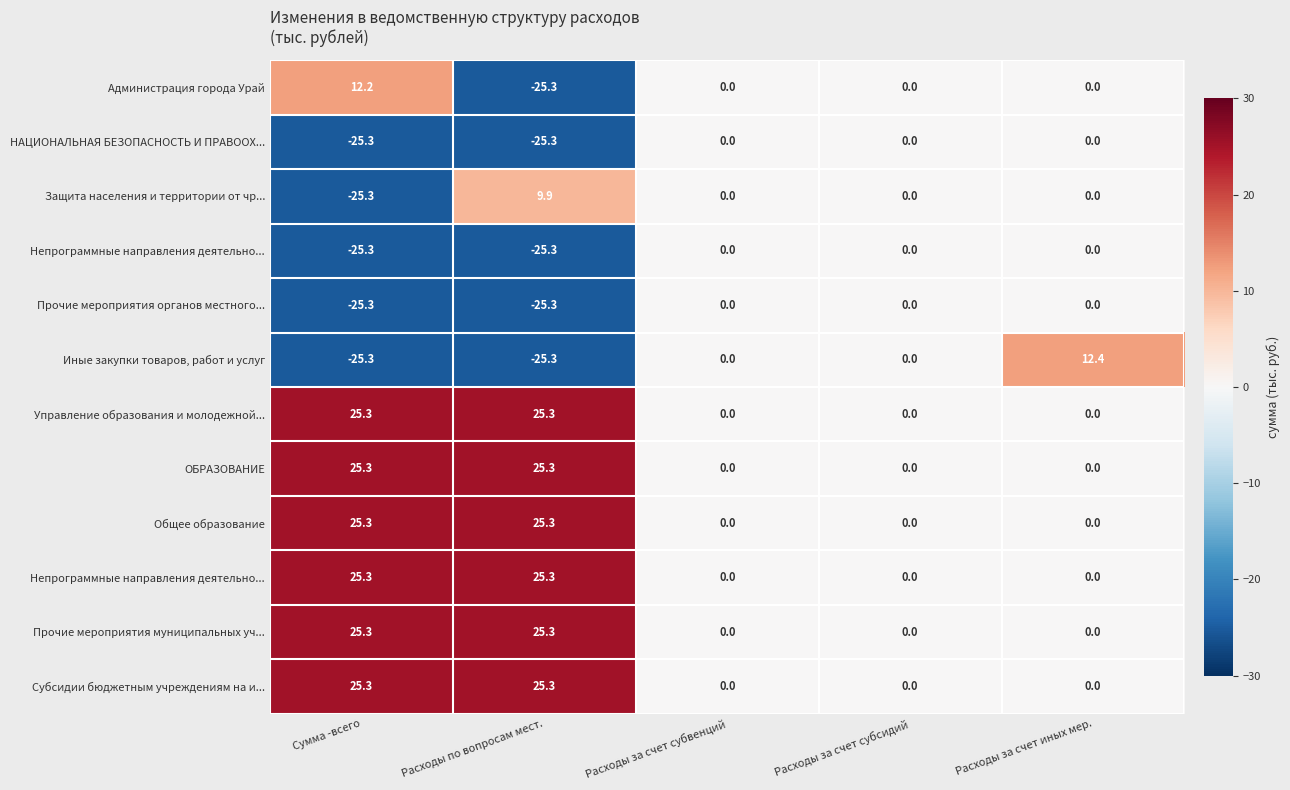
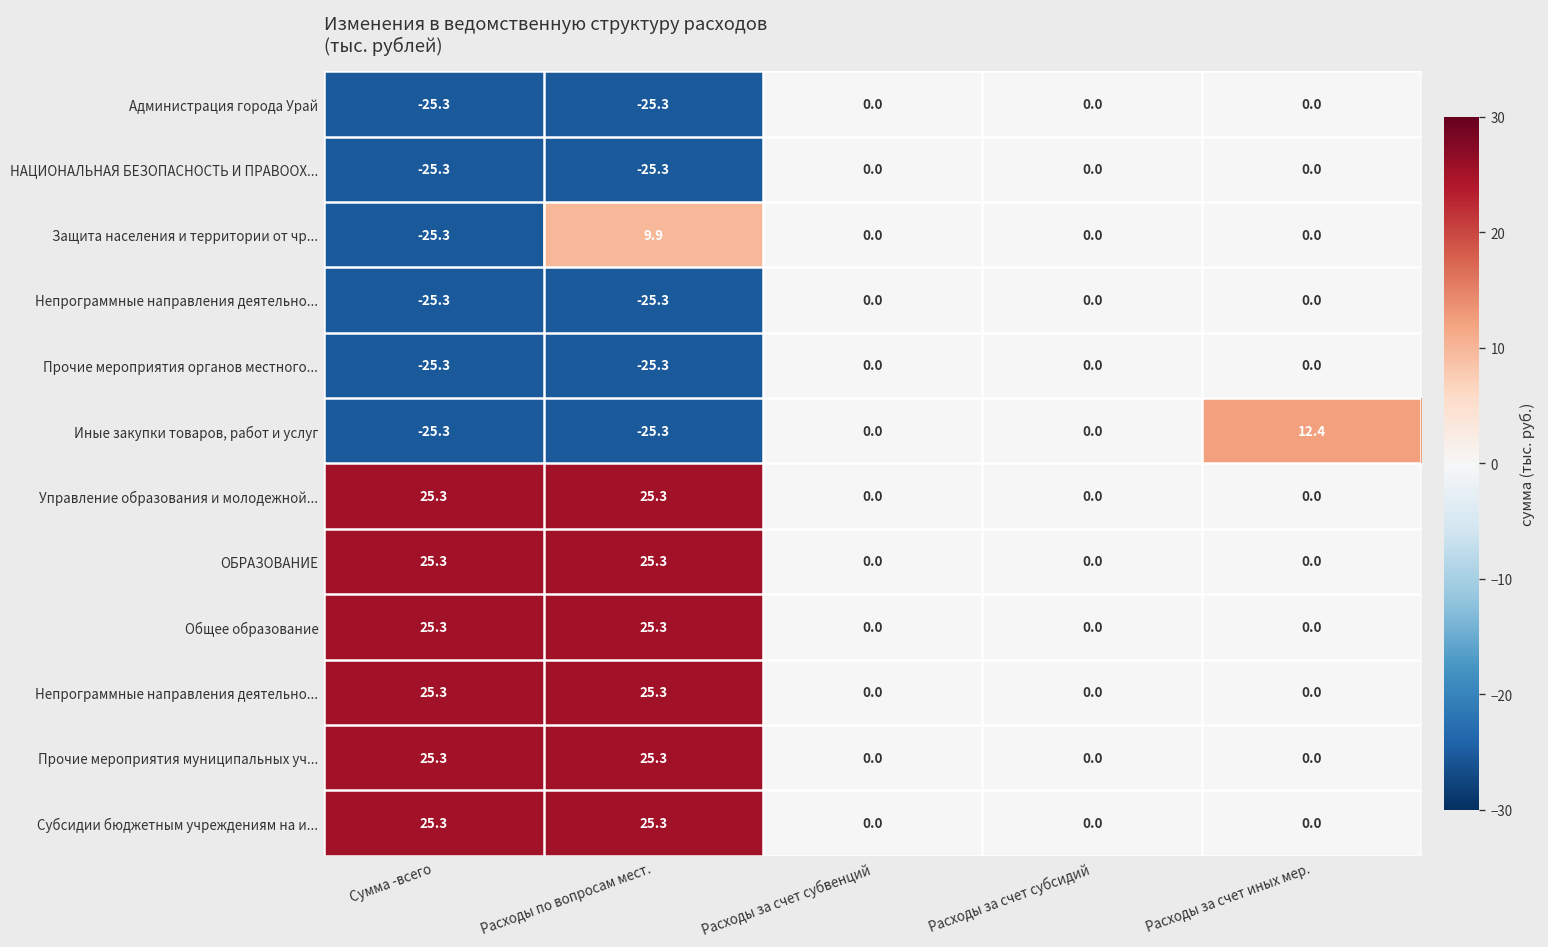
Администрация города Урай, Сумма -всего: 12.2 -> -25.3
